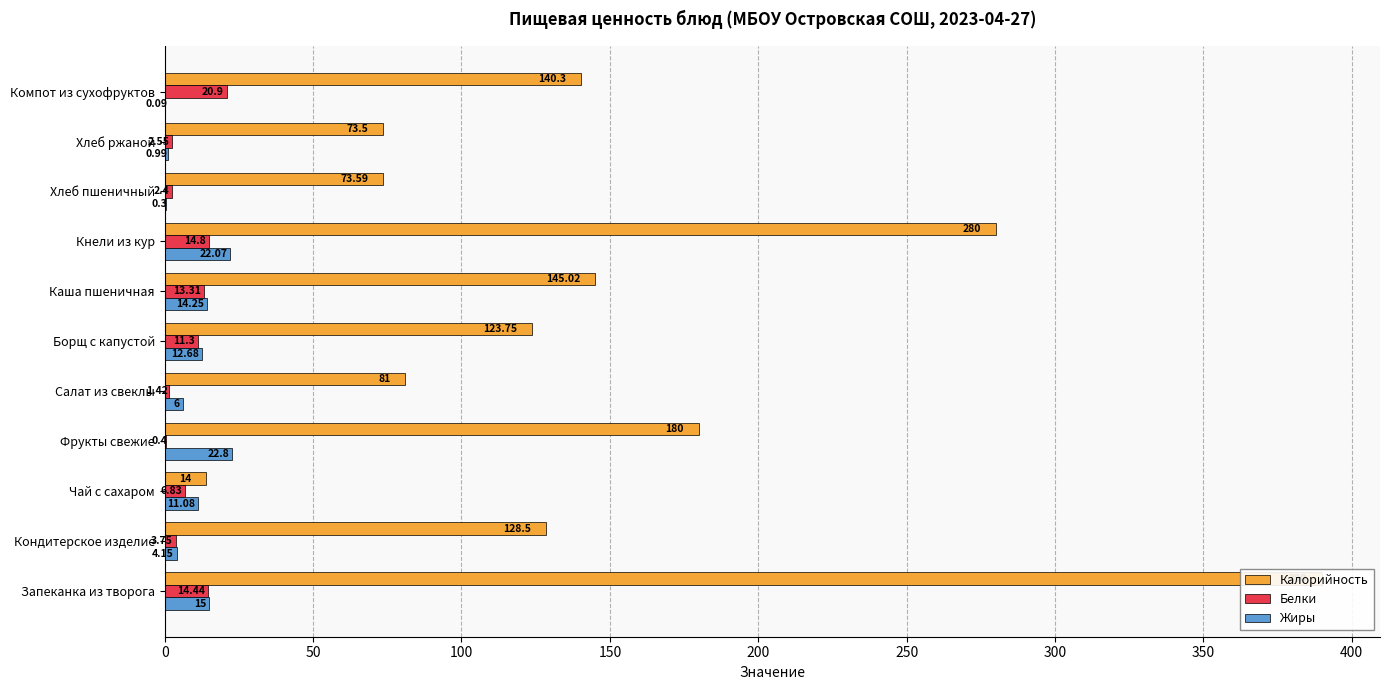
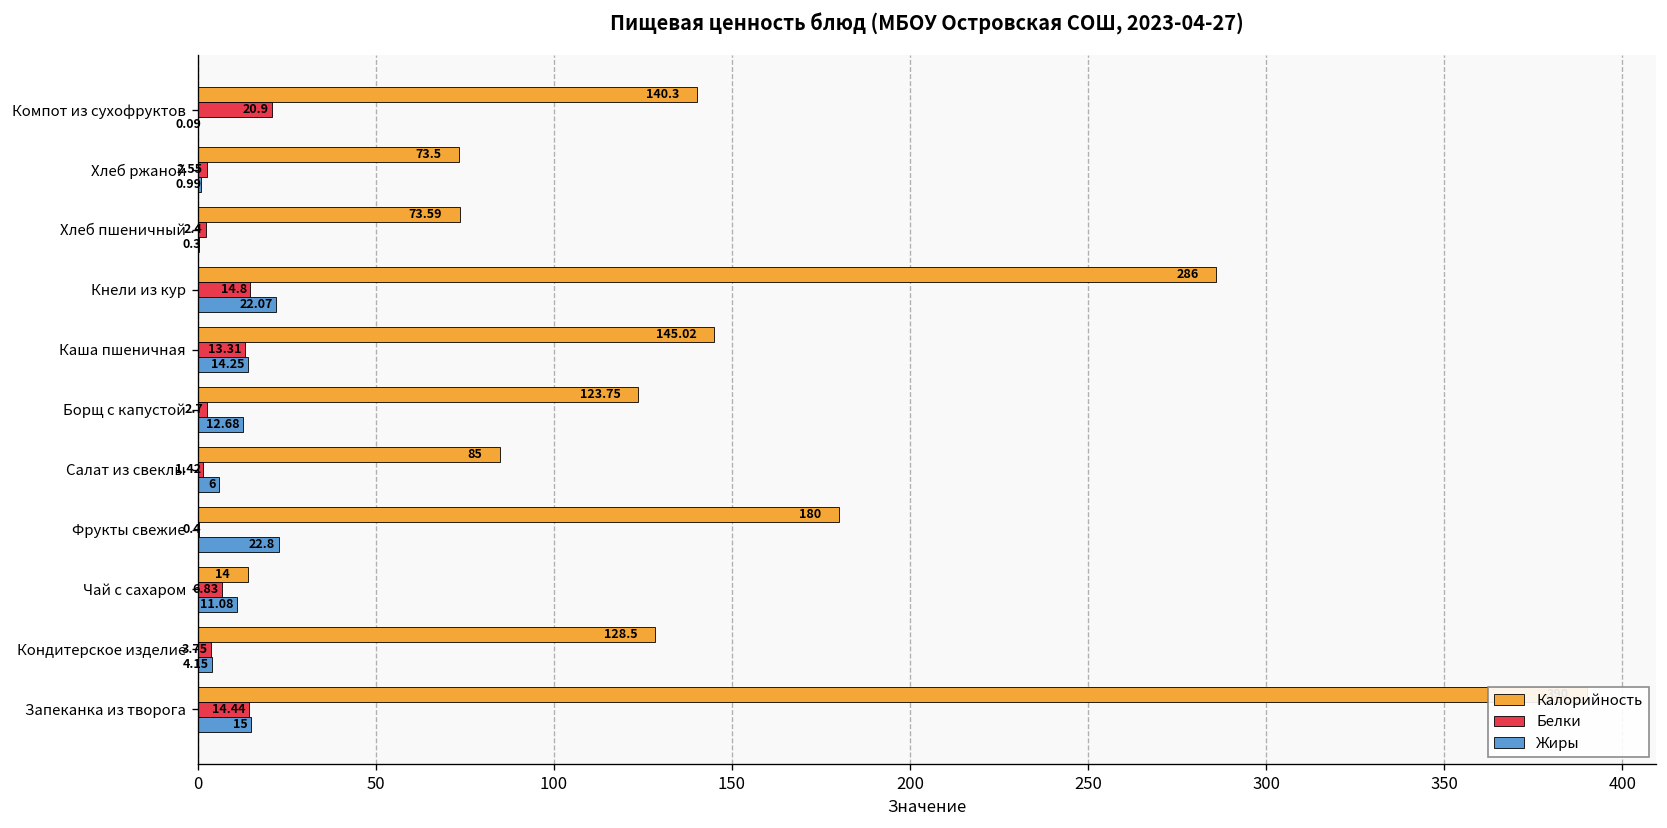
Калорийность, Кнели из кур: 280 -> 286
Белки, Борщ с капустой: 11.3 -> 2.7
Калорийность, Салат из свеклы: 81 -> 85
